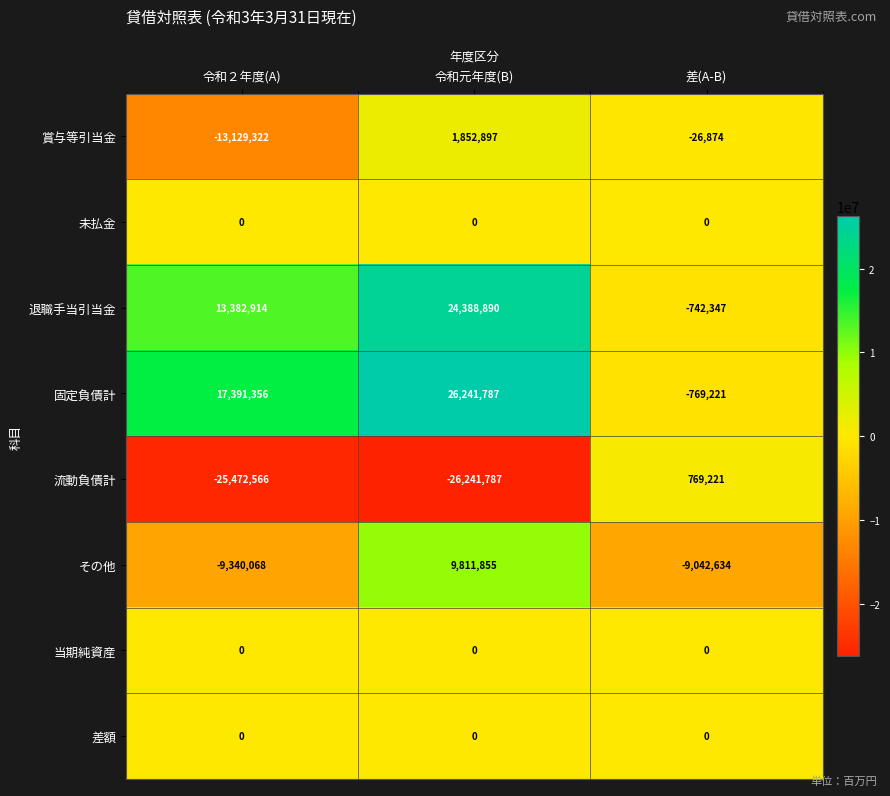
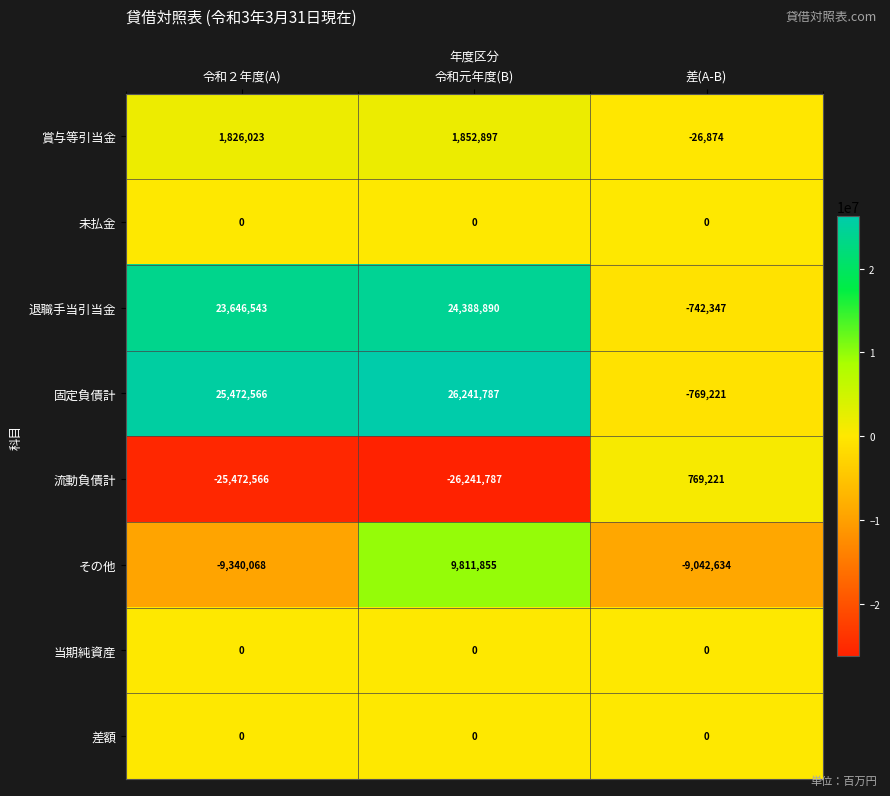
賞与等引当金, 令和２年度(A): -13,129,322 -> 1,826,023
退職手当引当金, 令和２年度(A): 13,382,914 -> 23,646,543
固定負債計, 令和２年度(A): 17,391,356 -> 25,472,566
